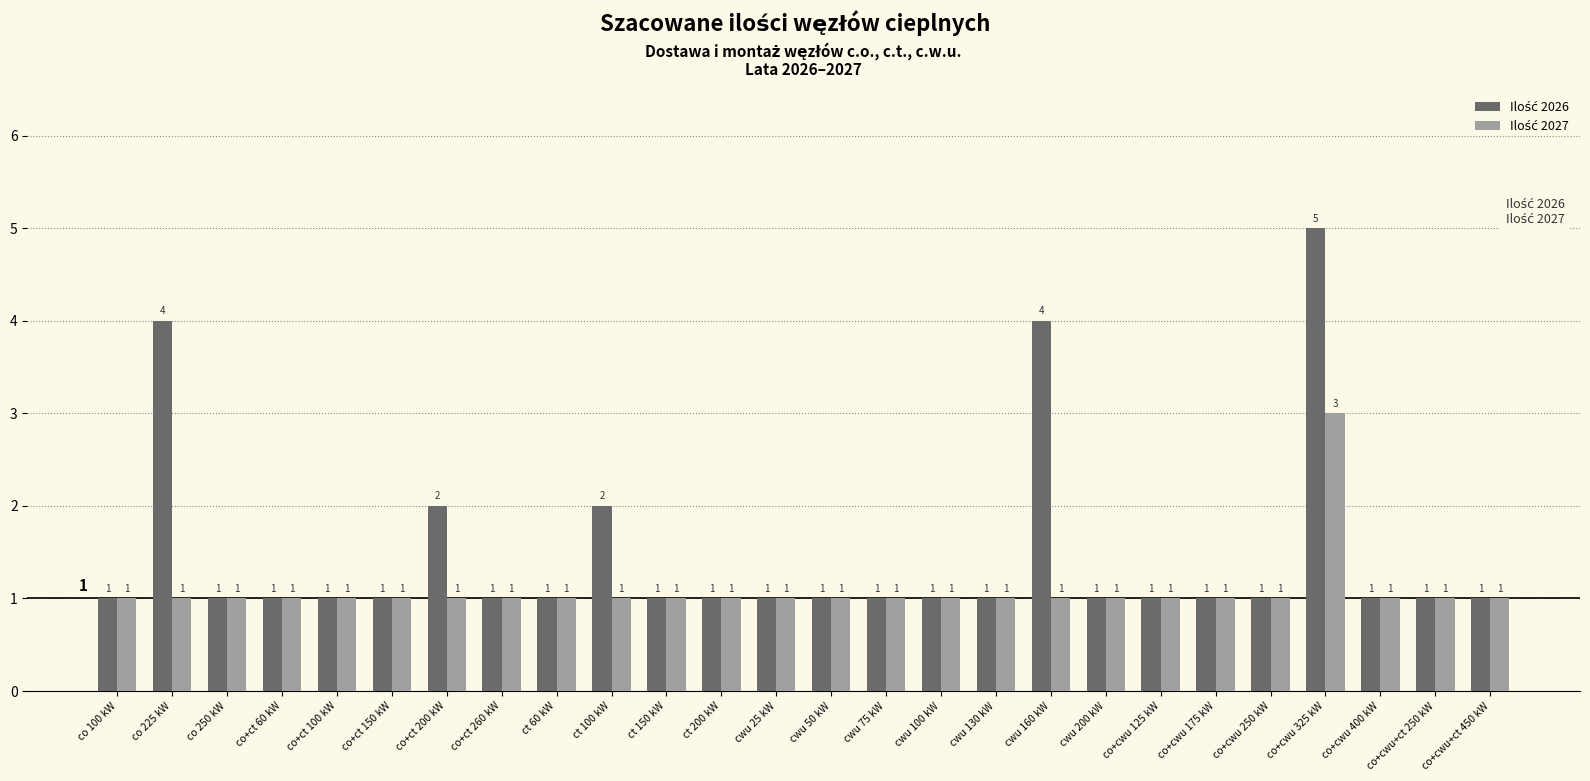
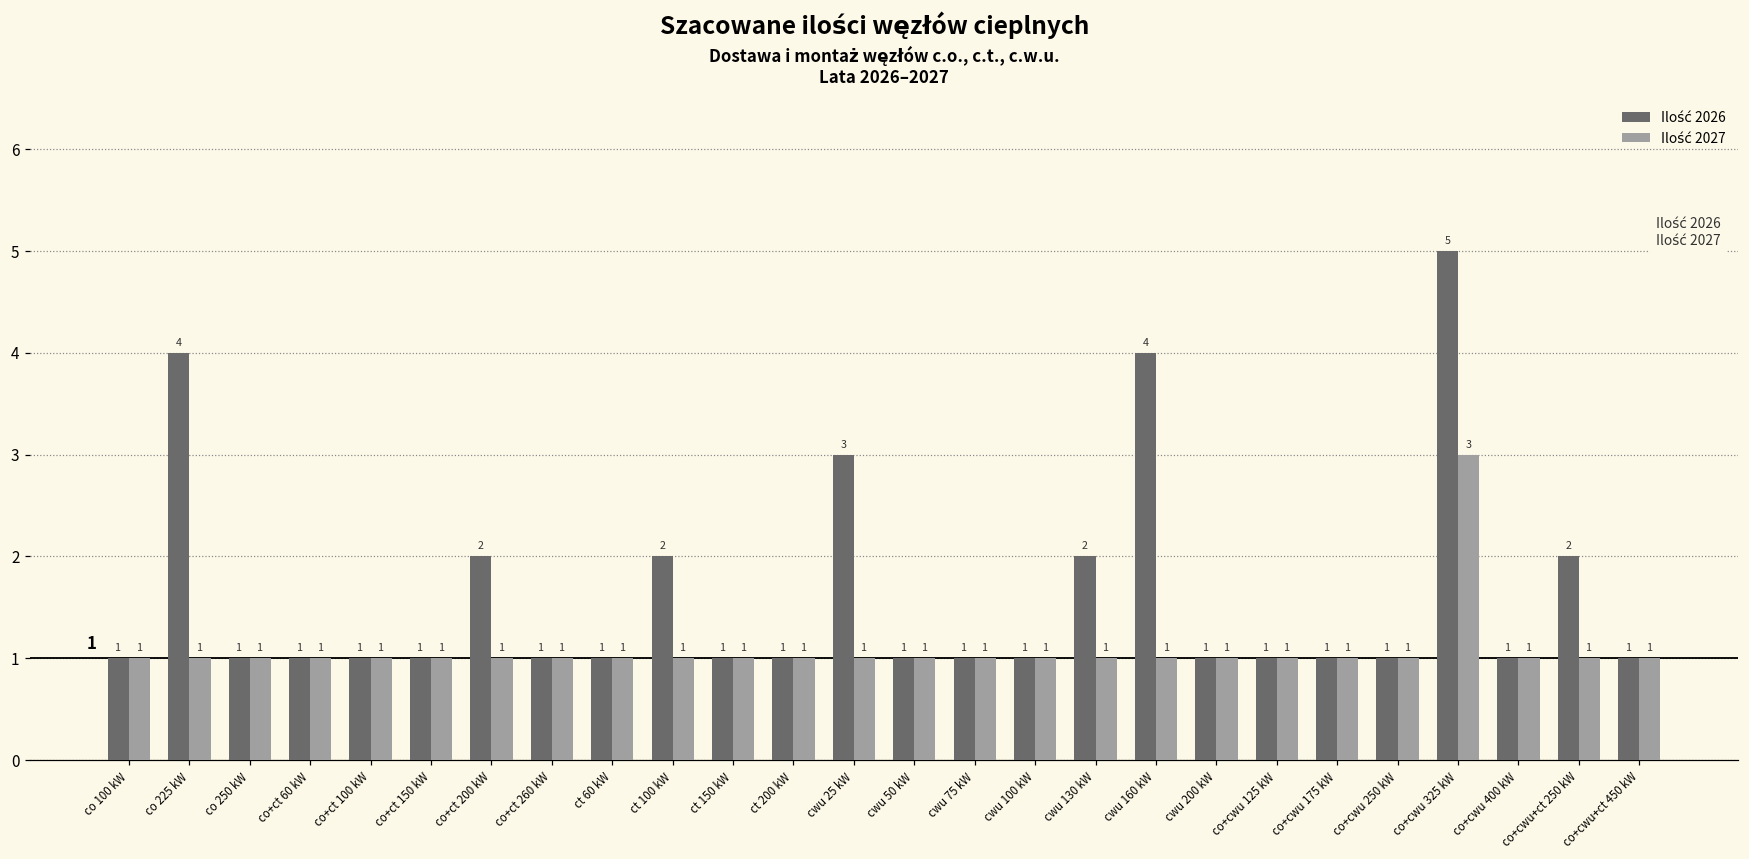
Ilość 2026, cwu 25 kW: 1 -> 3
Ilość 2026, cwu 130 kW: 1 -> 2
Ilość 2026, co+cwu+ct 250 kW: 1 -> 2
